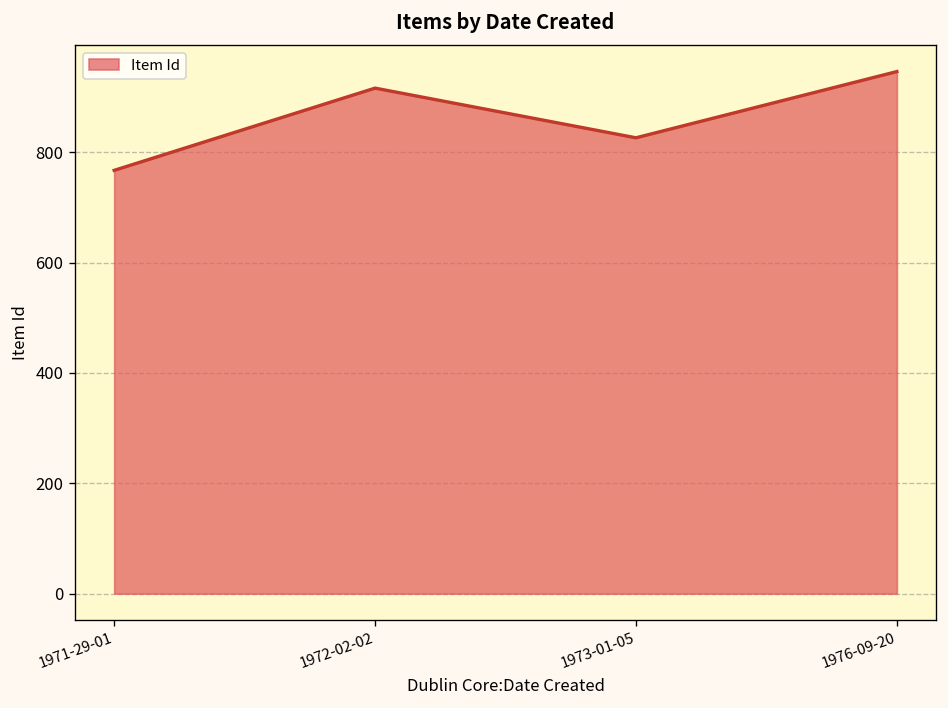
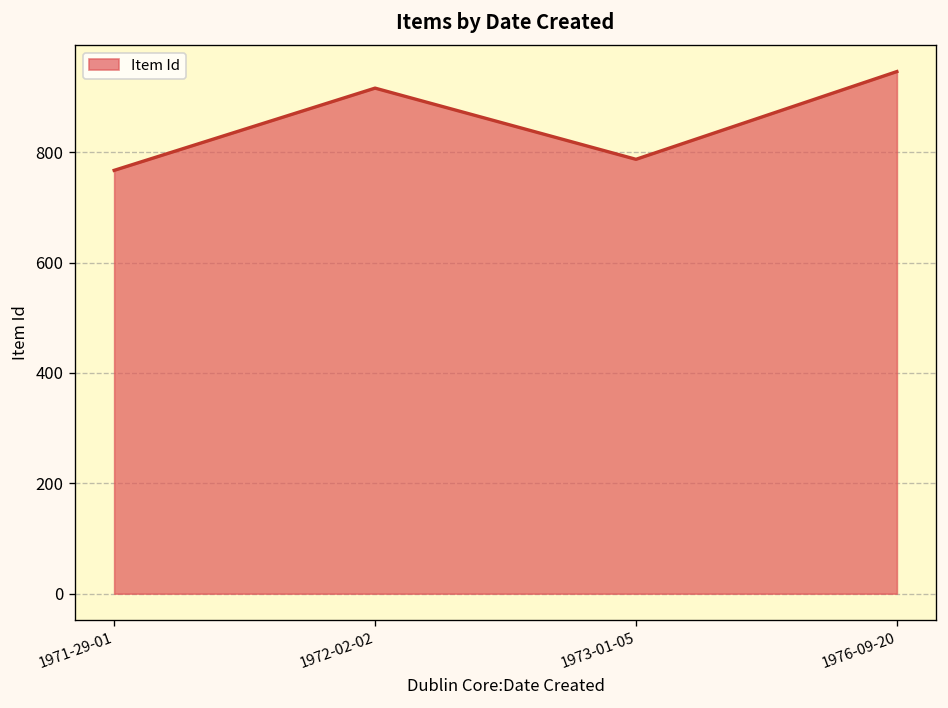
1973-01-05: 830 -> 790
